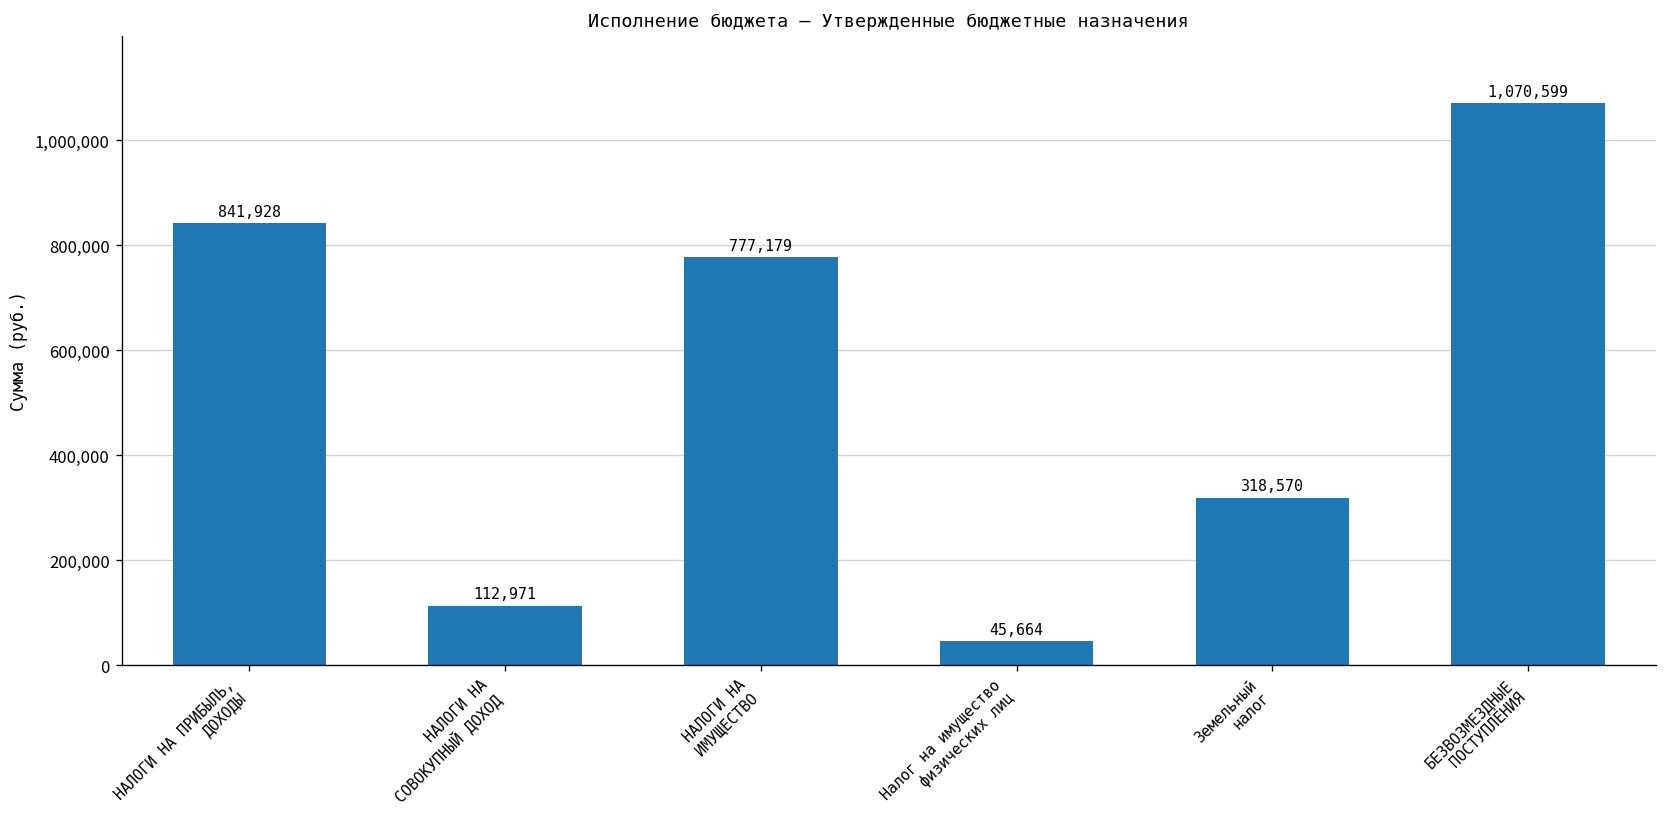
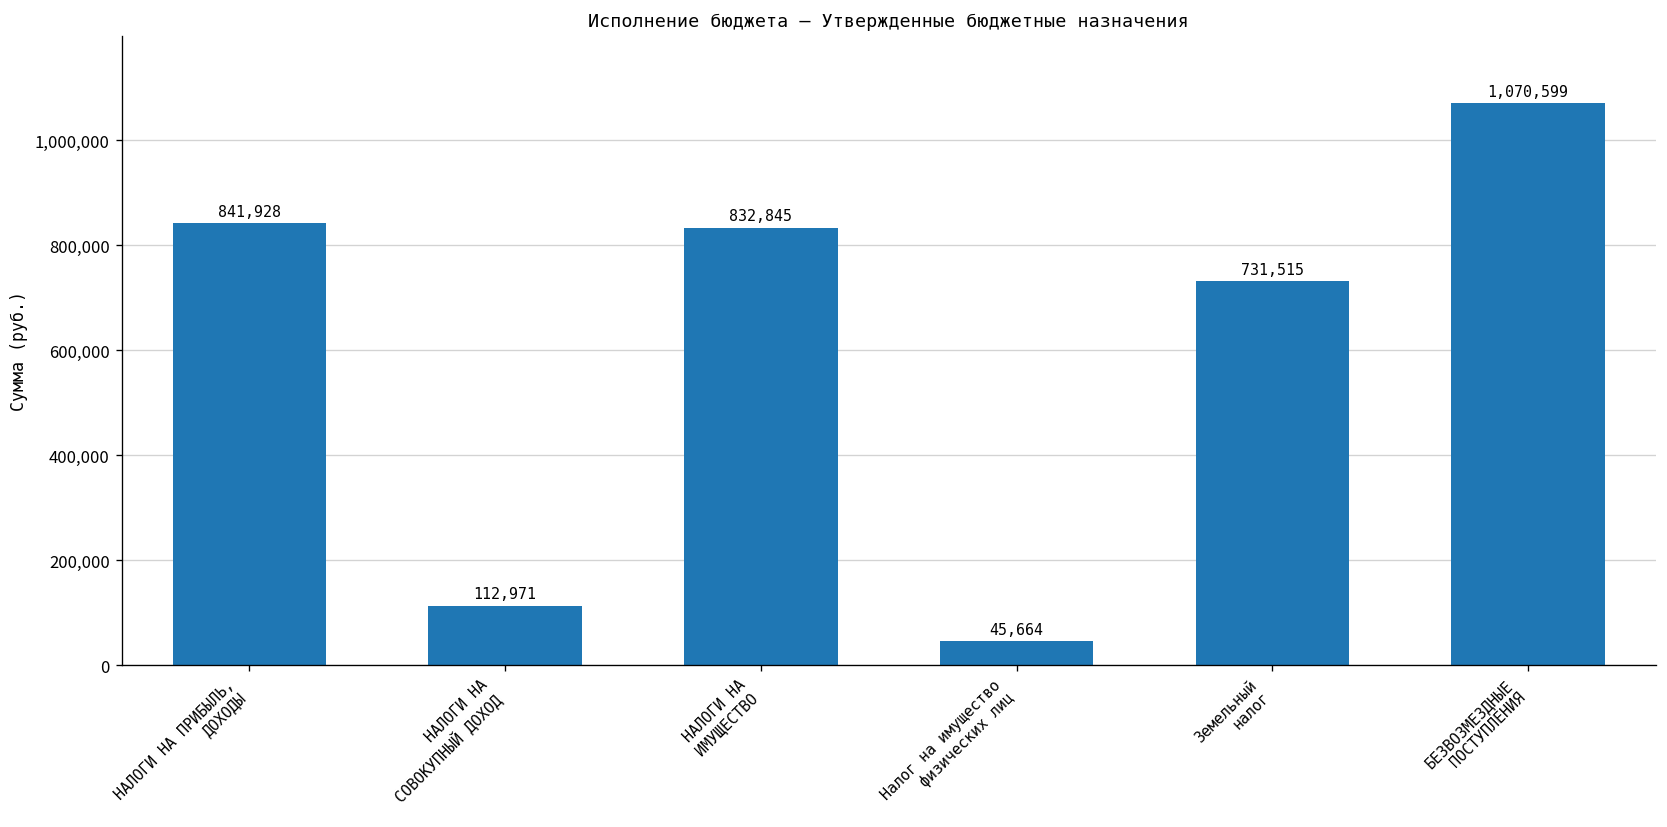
НАЛОГИ НА ИМУЩЕСТВО: 777,179 -> 832,845
Земельный налог: 318,570 -> 731,515
